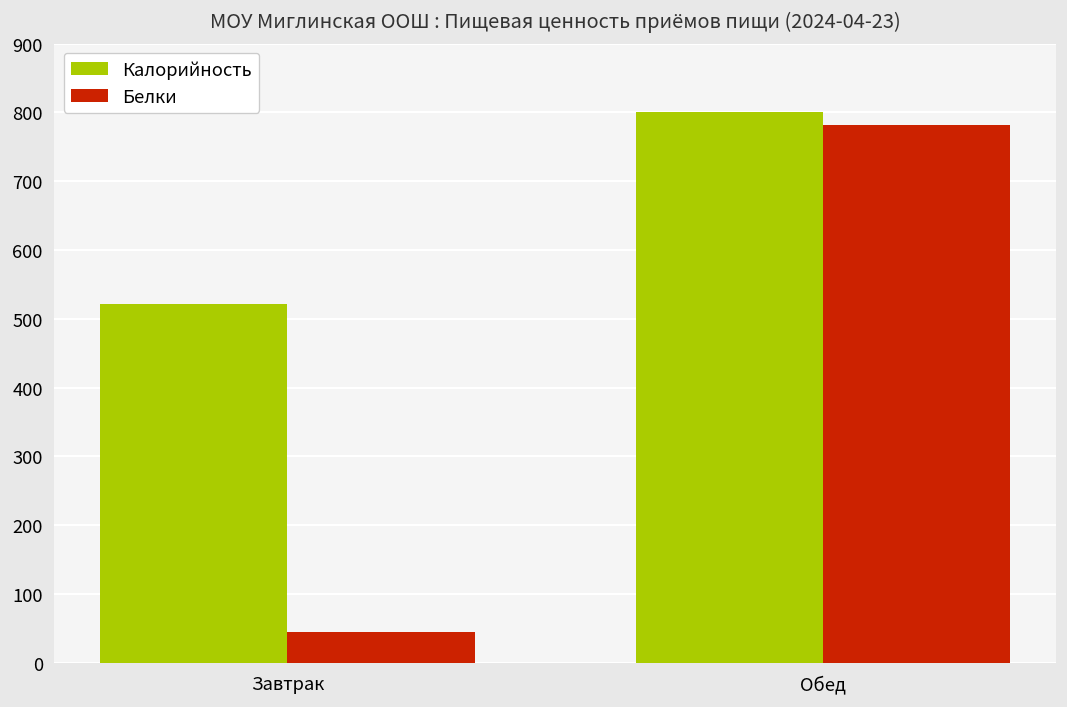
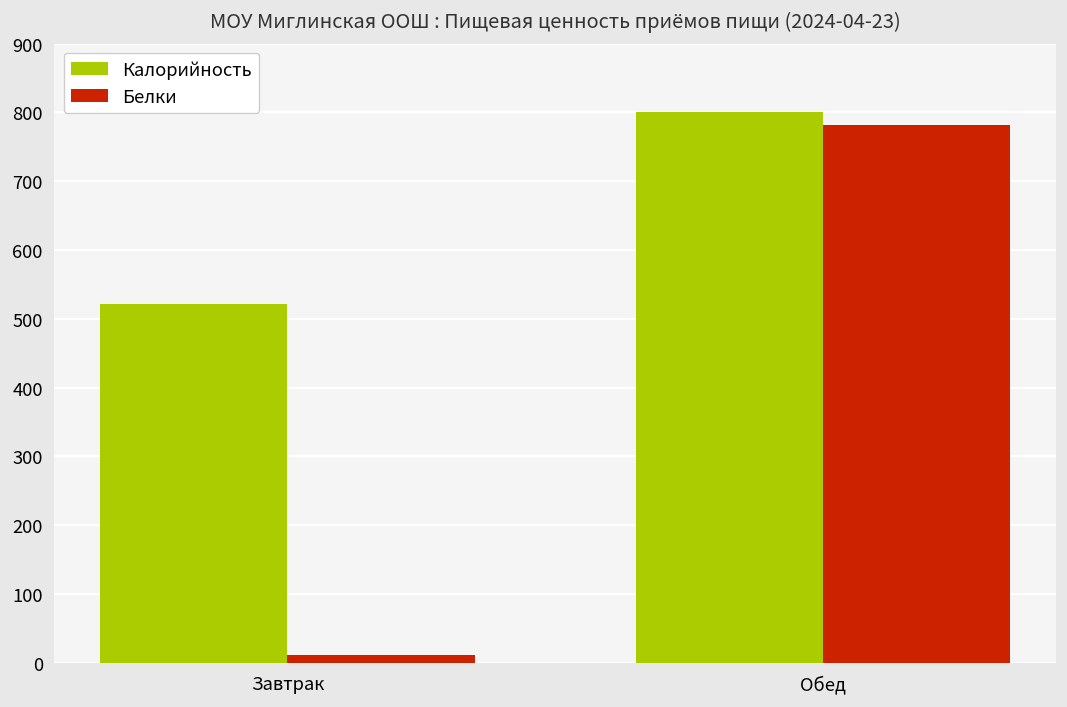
Белки, Завтрак: 50 -> 10
